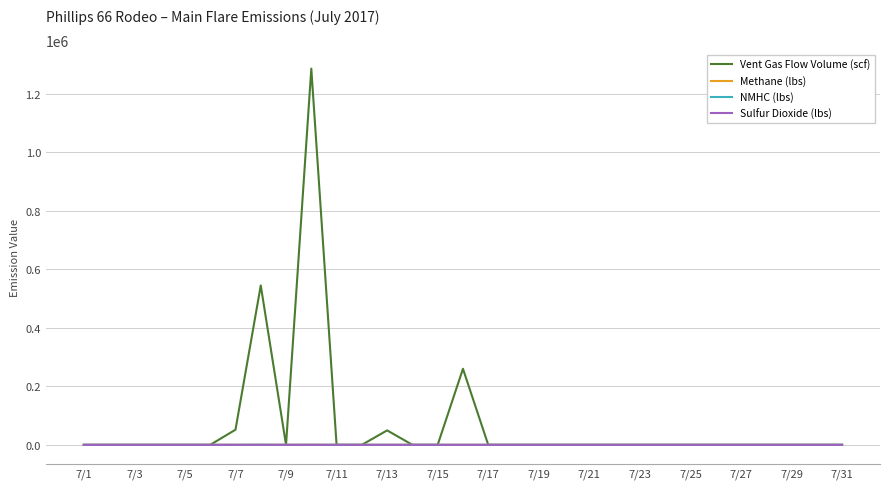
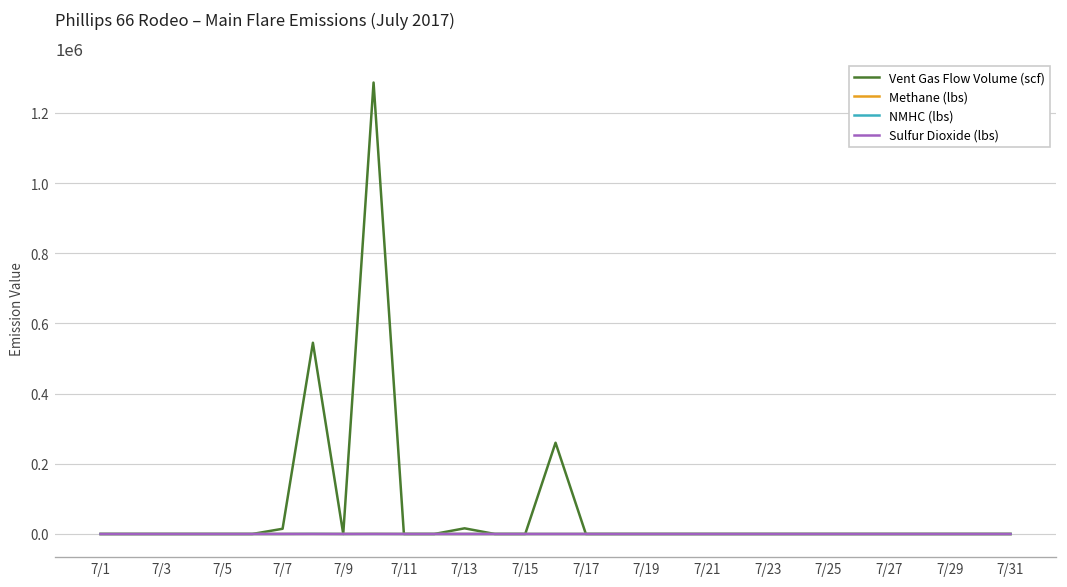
Vent Gas Flow Volume (scf), 7/7: 50000 -> 10000
Vent Gas Flow Volume (scf), 7/13: 50000 -> 20000
